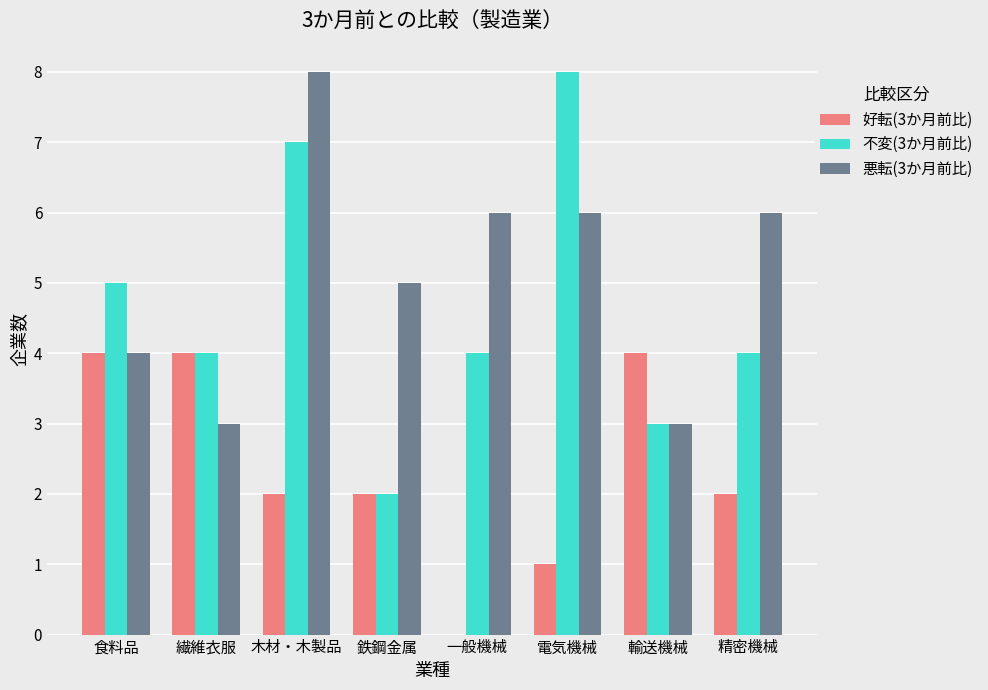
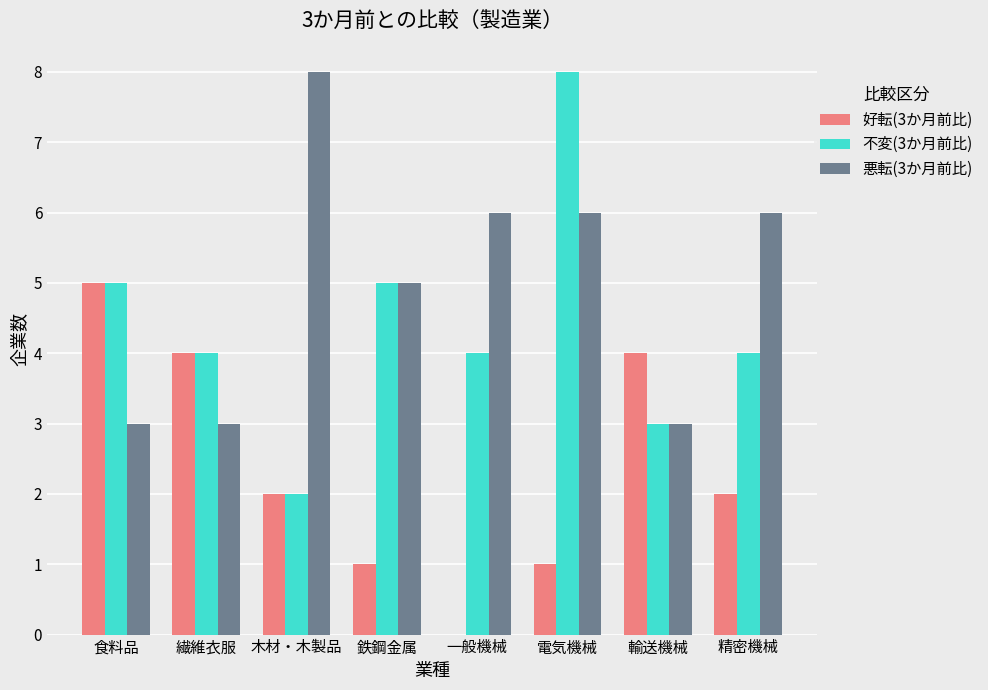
好転(3か月前比), 食料品: 4 -> 5
悪転(3か月前比), 食料品: 4 -> 3
不変(3か月前比), 木材・木製品: 7 -> 2
好転(3か月前比), 鉄鋼金属: 2 -> 1
不変(3か月前比), 鉄鋼金属: 2 -> 5
